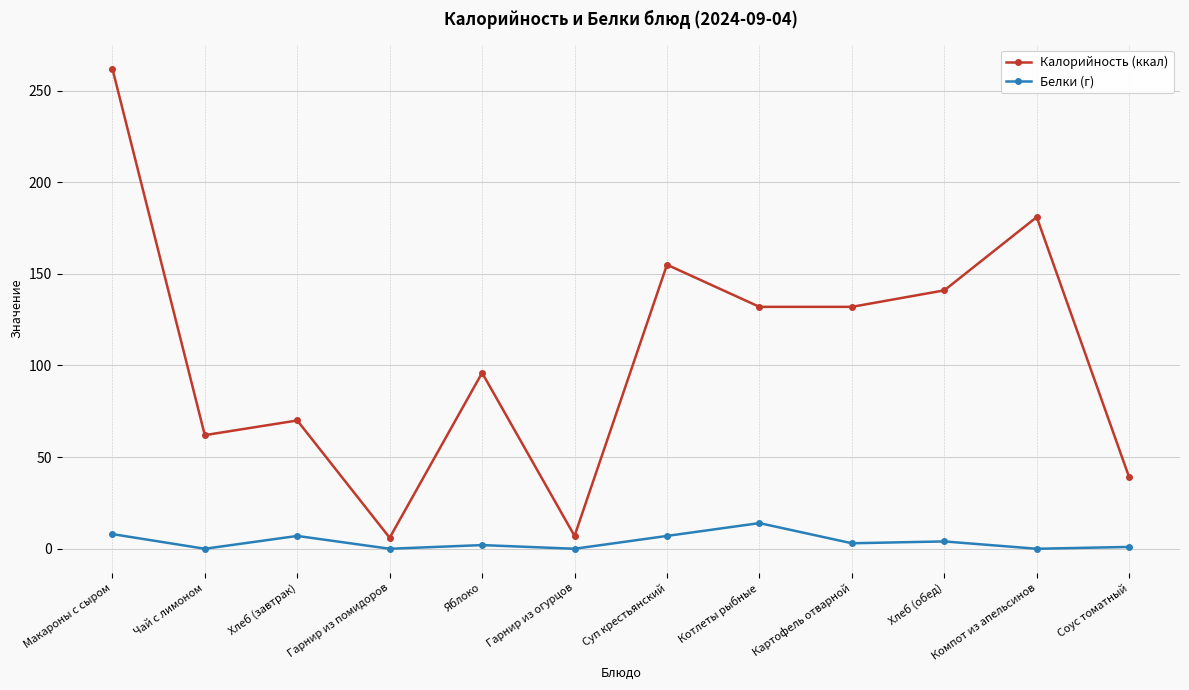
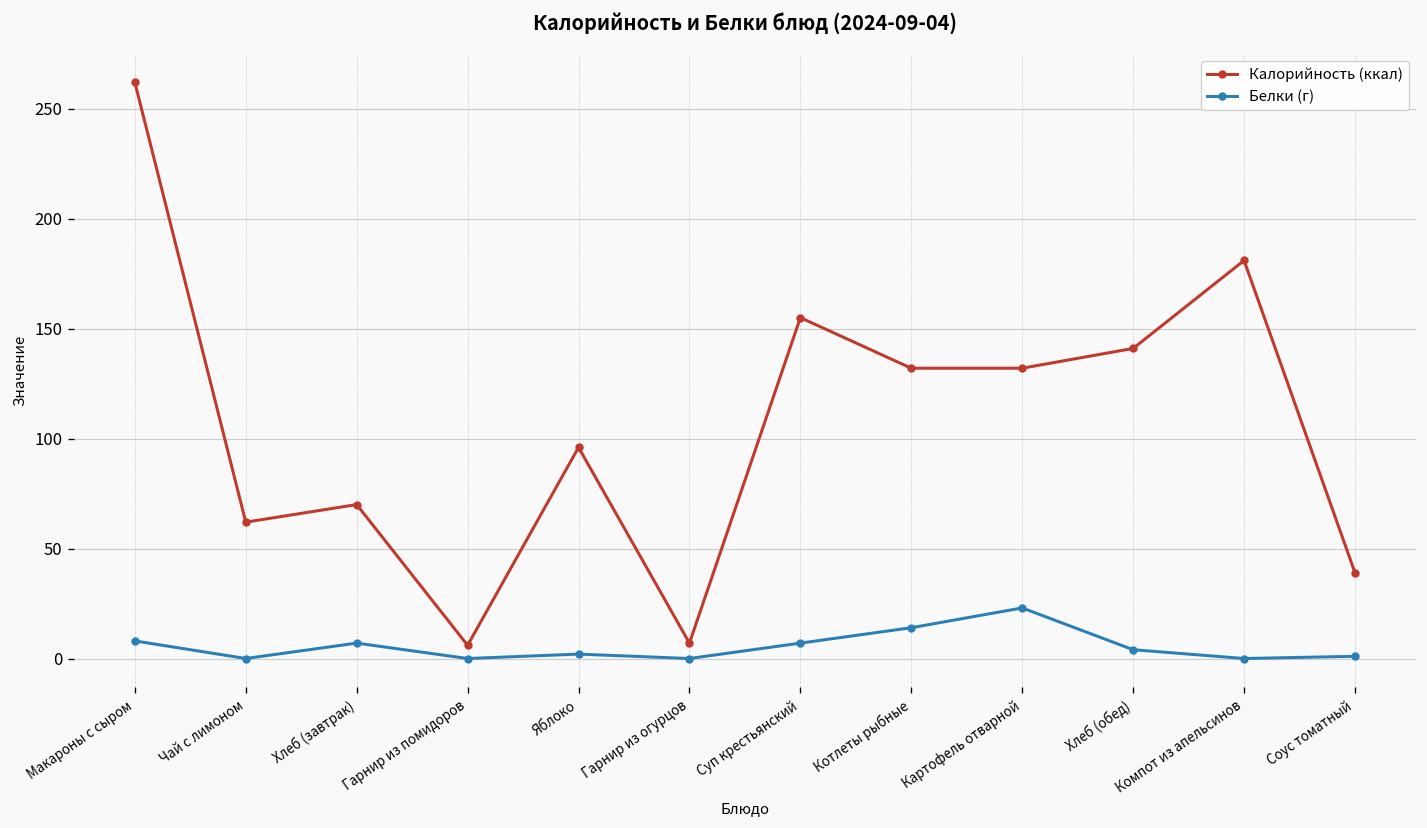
Белки (г), Картофель отварной: 3 -> 23
